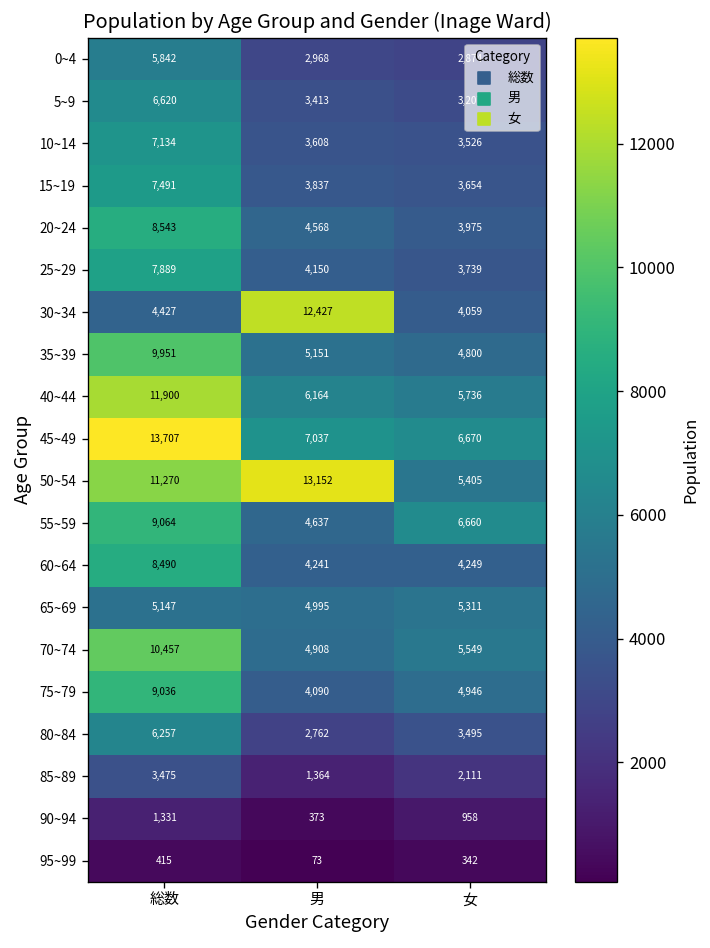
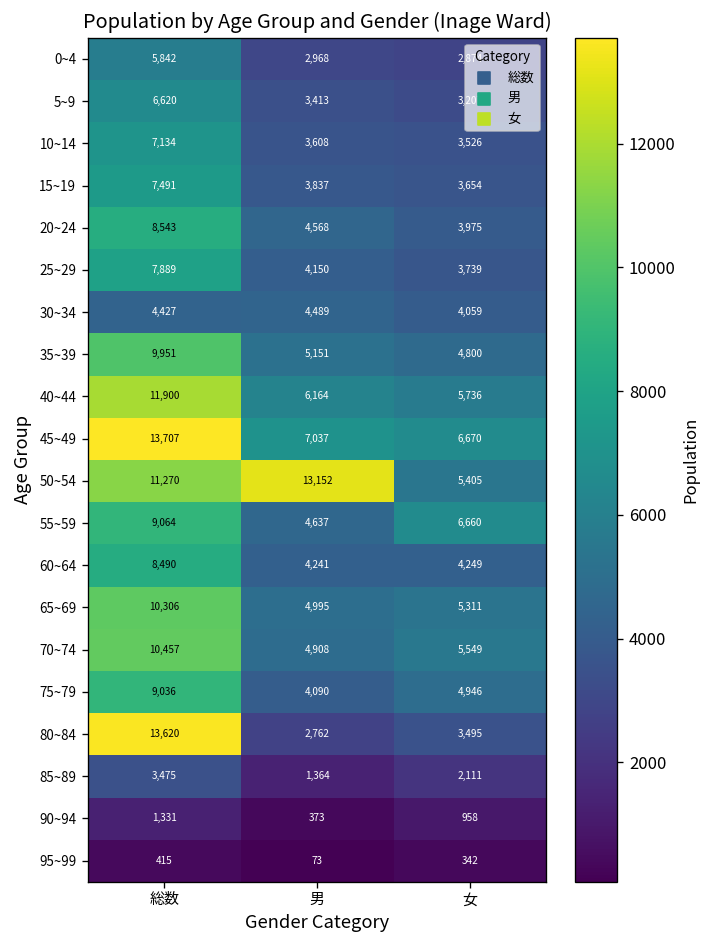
30~34, 男: 12,427 -> 4,489
65~69, 総数: 5,147 -> 10,306
80~84, 総数: 6,257 -> 13,620
